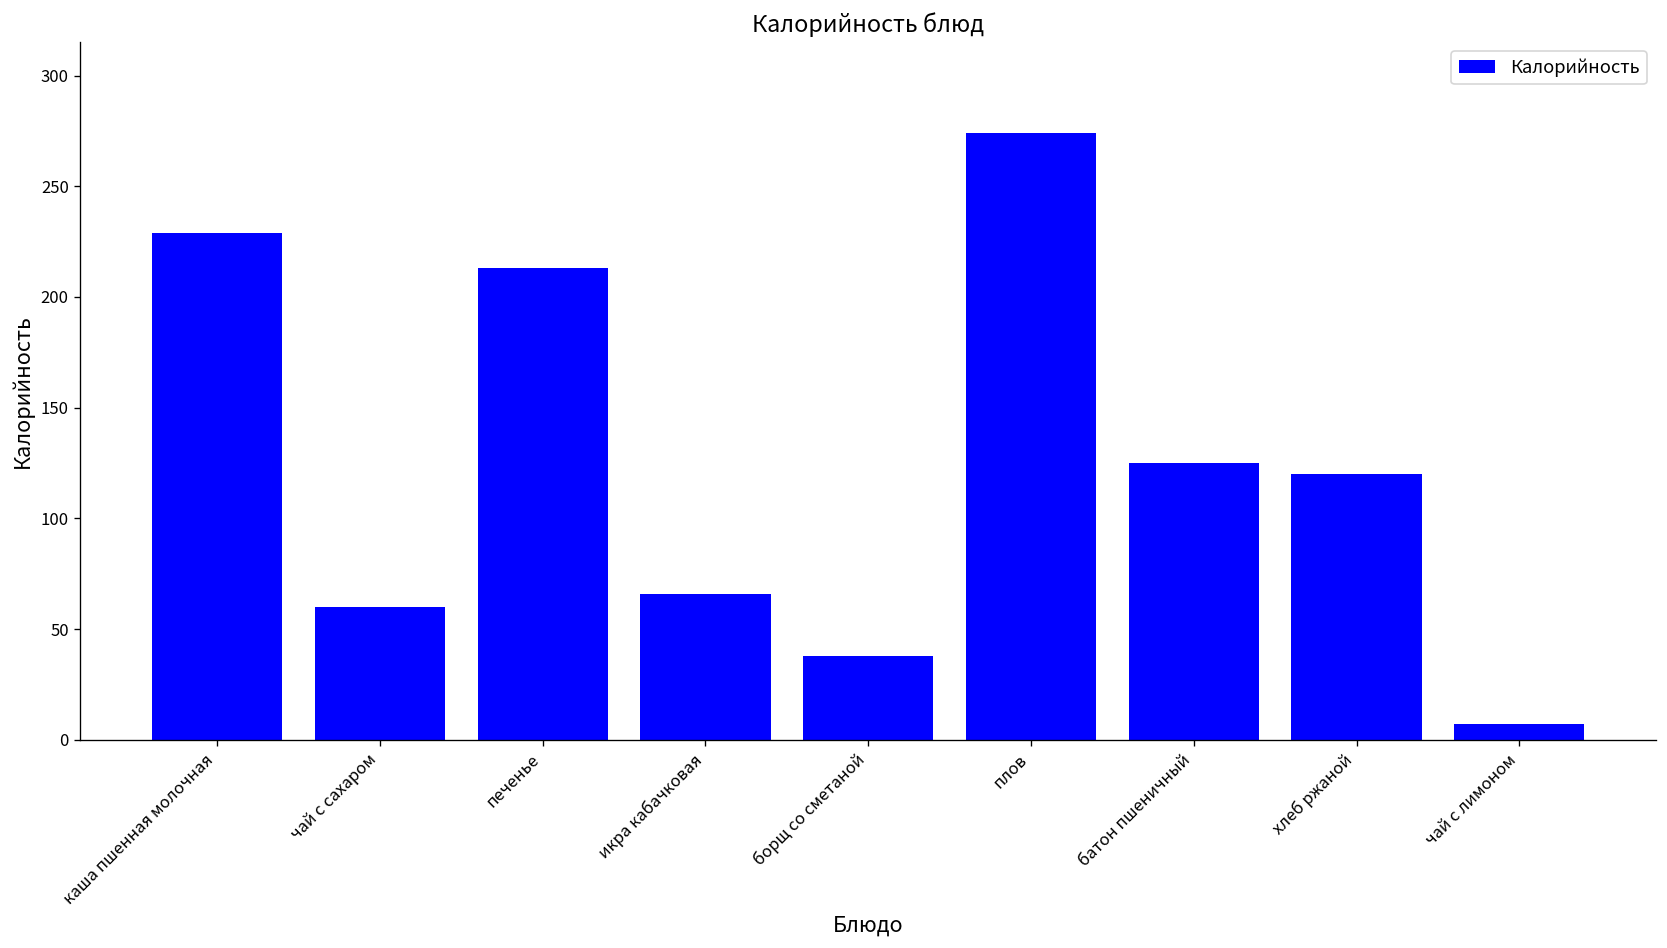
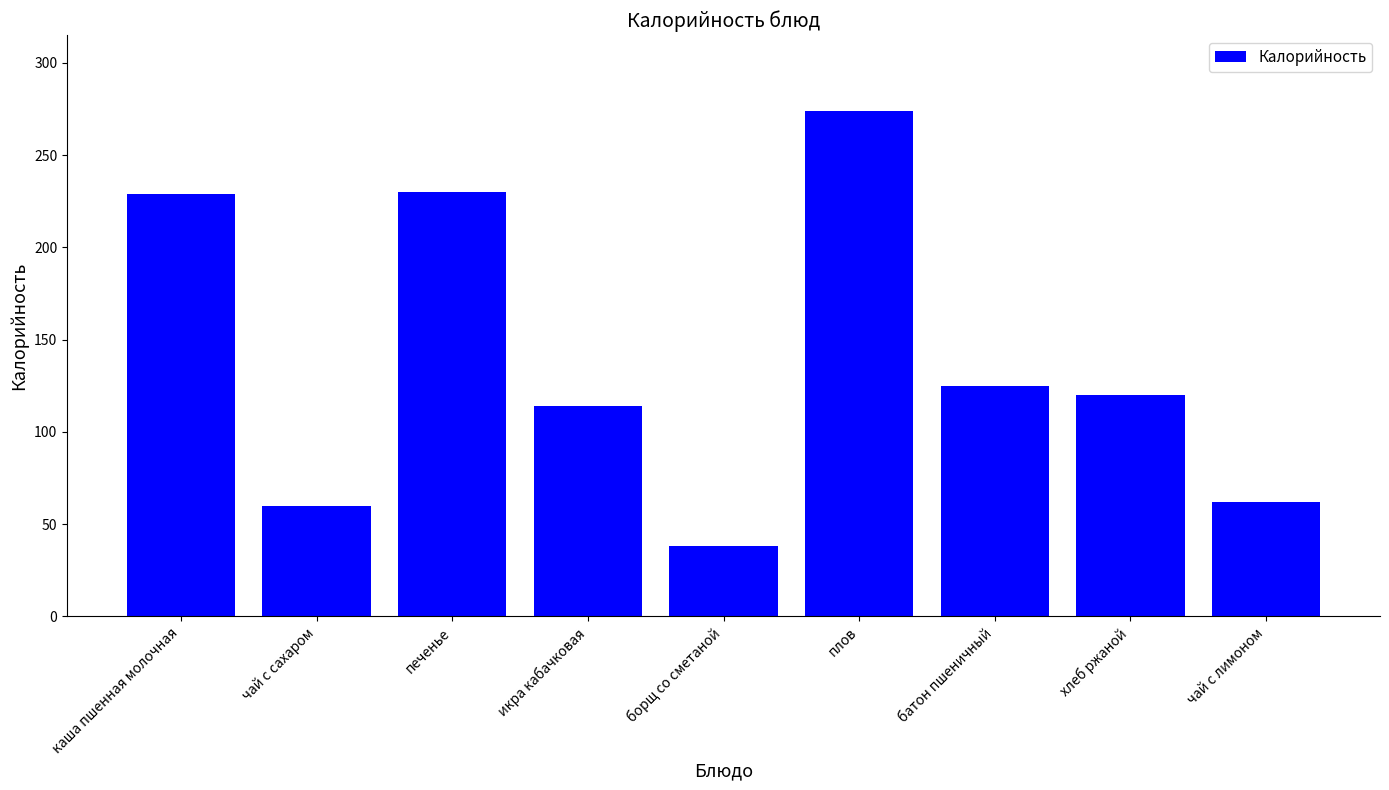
печенье: 213 -> 230
икра кабачковая: 66 -> 114
чай с лимоном: 7 -> 62
